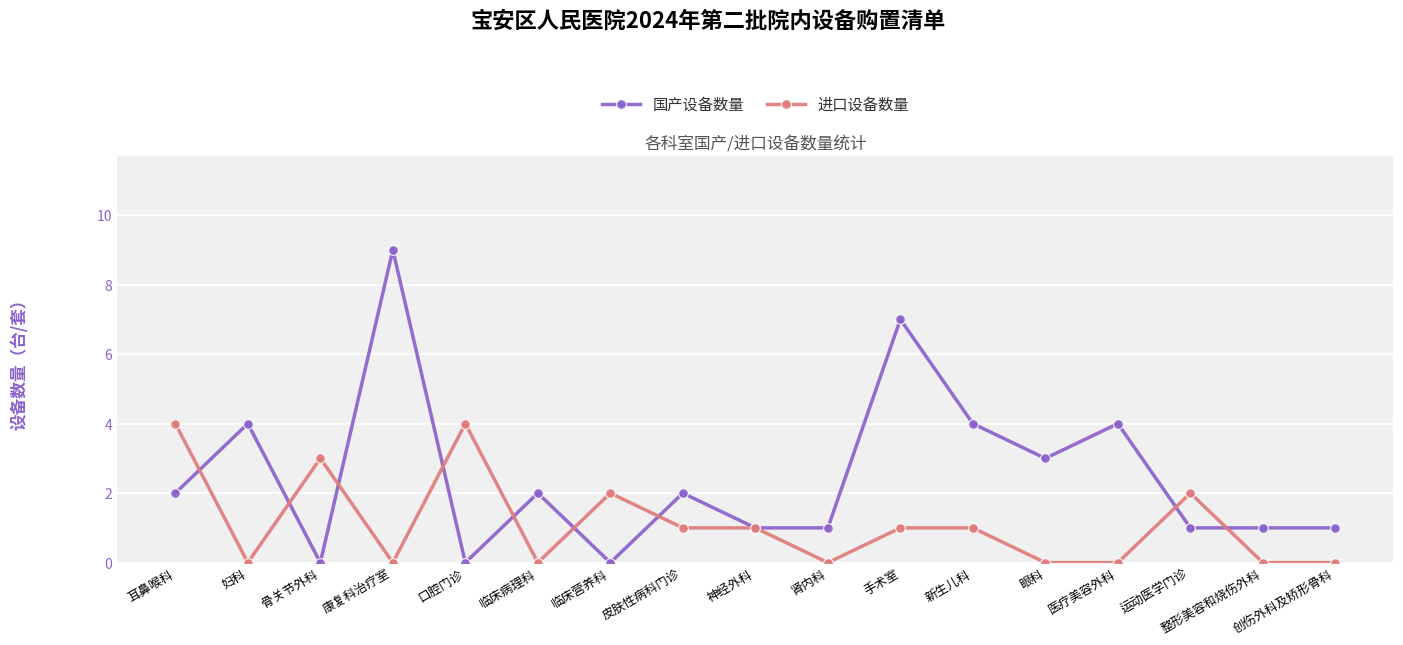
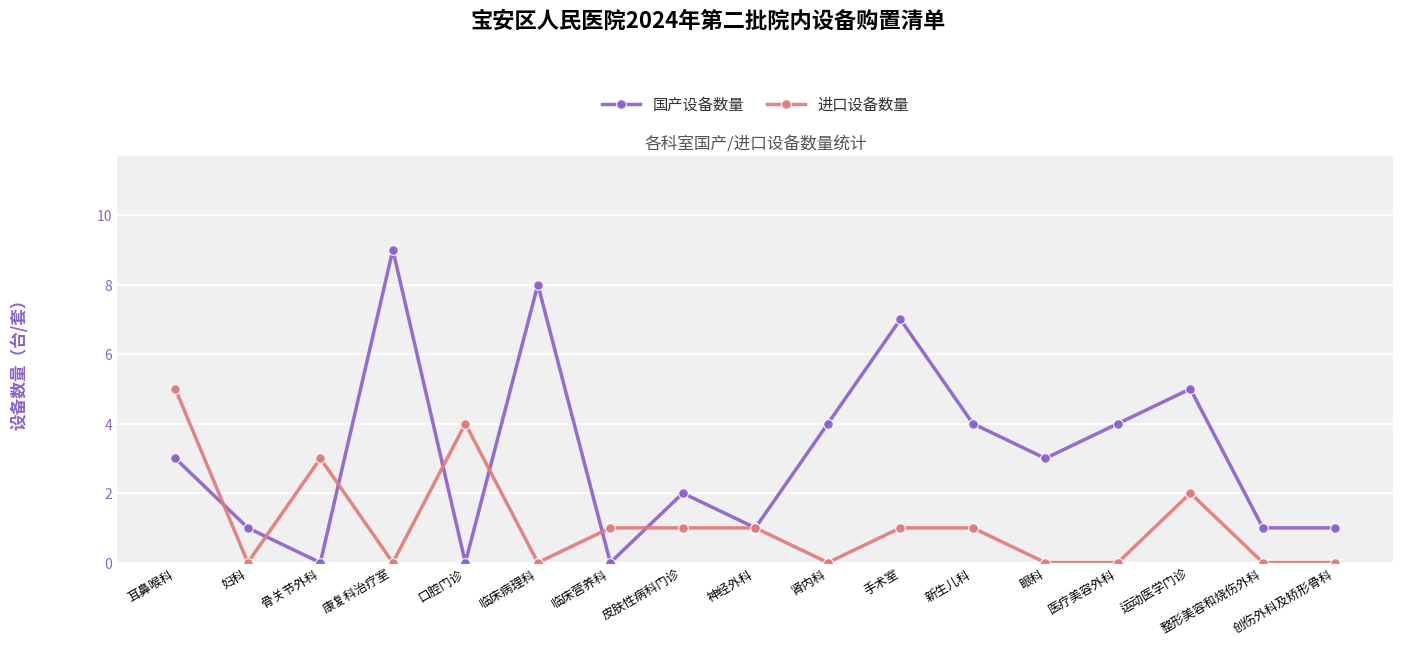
国产设备数量, 耳鼻喉科: 2 -> 3
进口设备数量, 耳鼻喉科: 4 -> 5
国产设备数量, 妇科: 4 -> 1
国产设备数量, 临床病理科: 2 -> 8
进口设备数量, 临床营养科: 2 -> 1
国产设备数量, 肾内科: 1 -> 4
国产设备数量, 运动医学门诊: 1 -> 5
